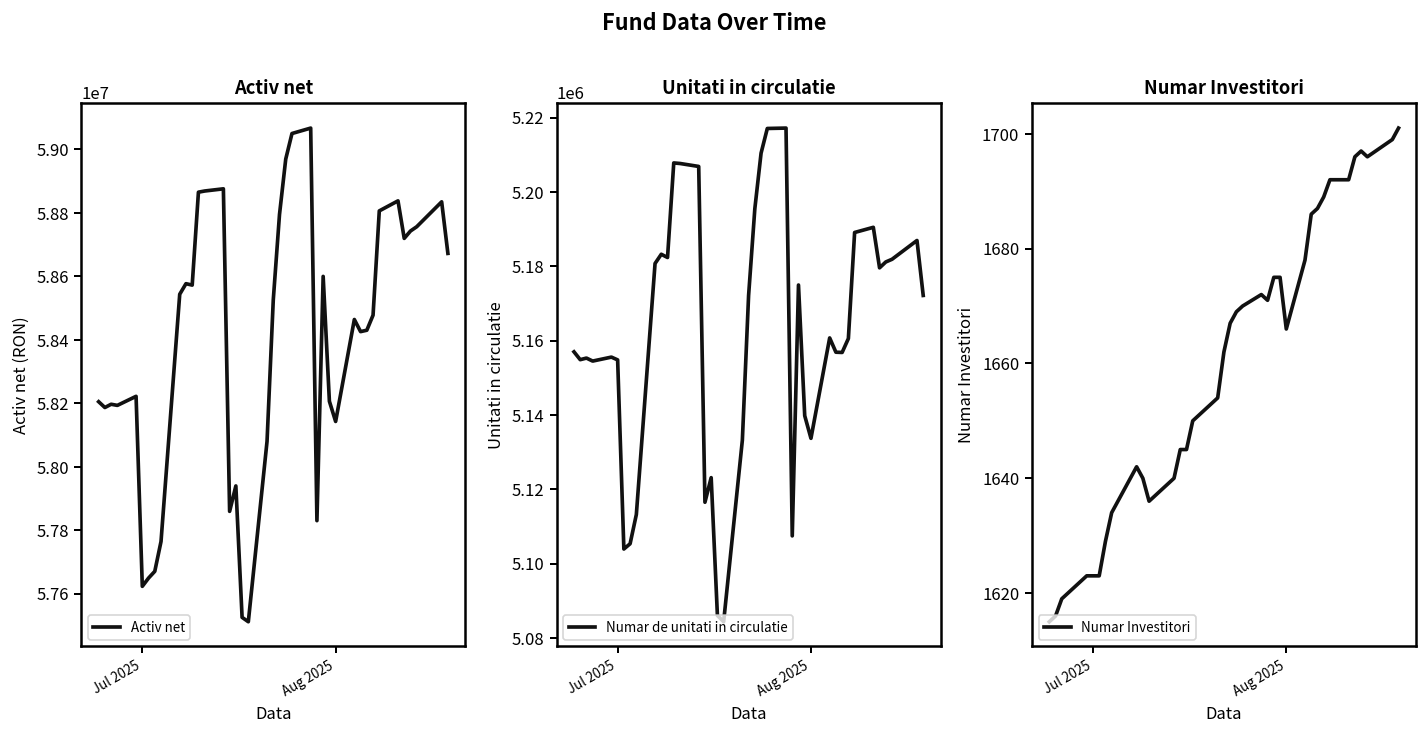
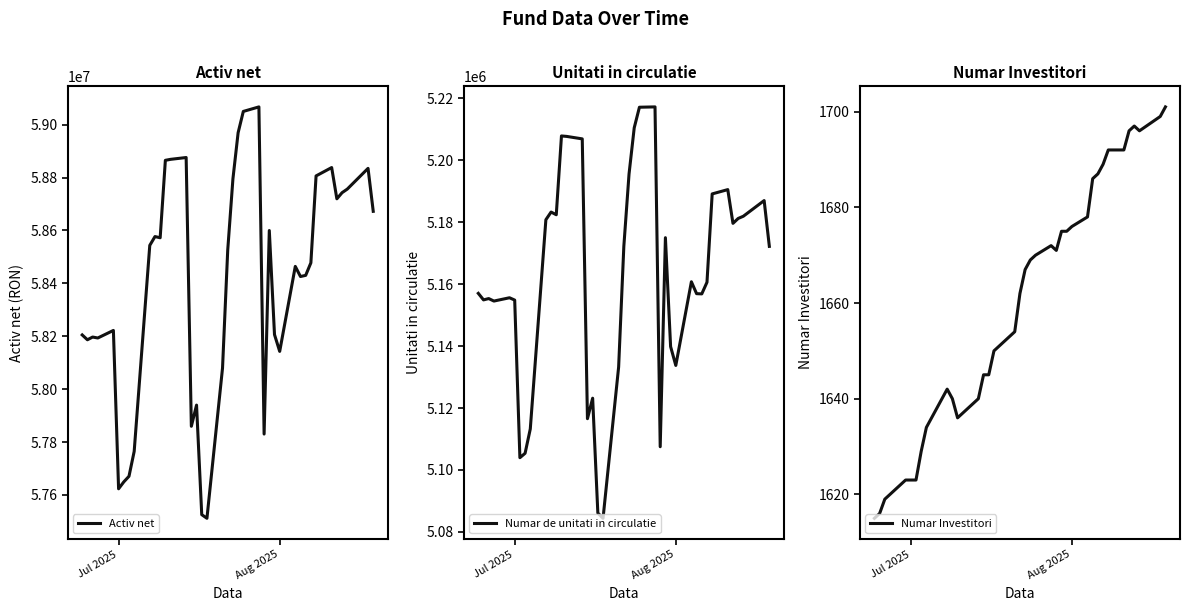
Numar Investitori, Aug 2025: 1666 -> 1676
